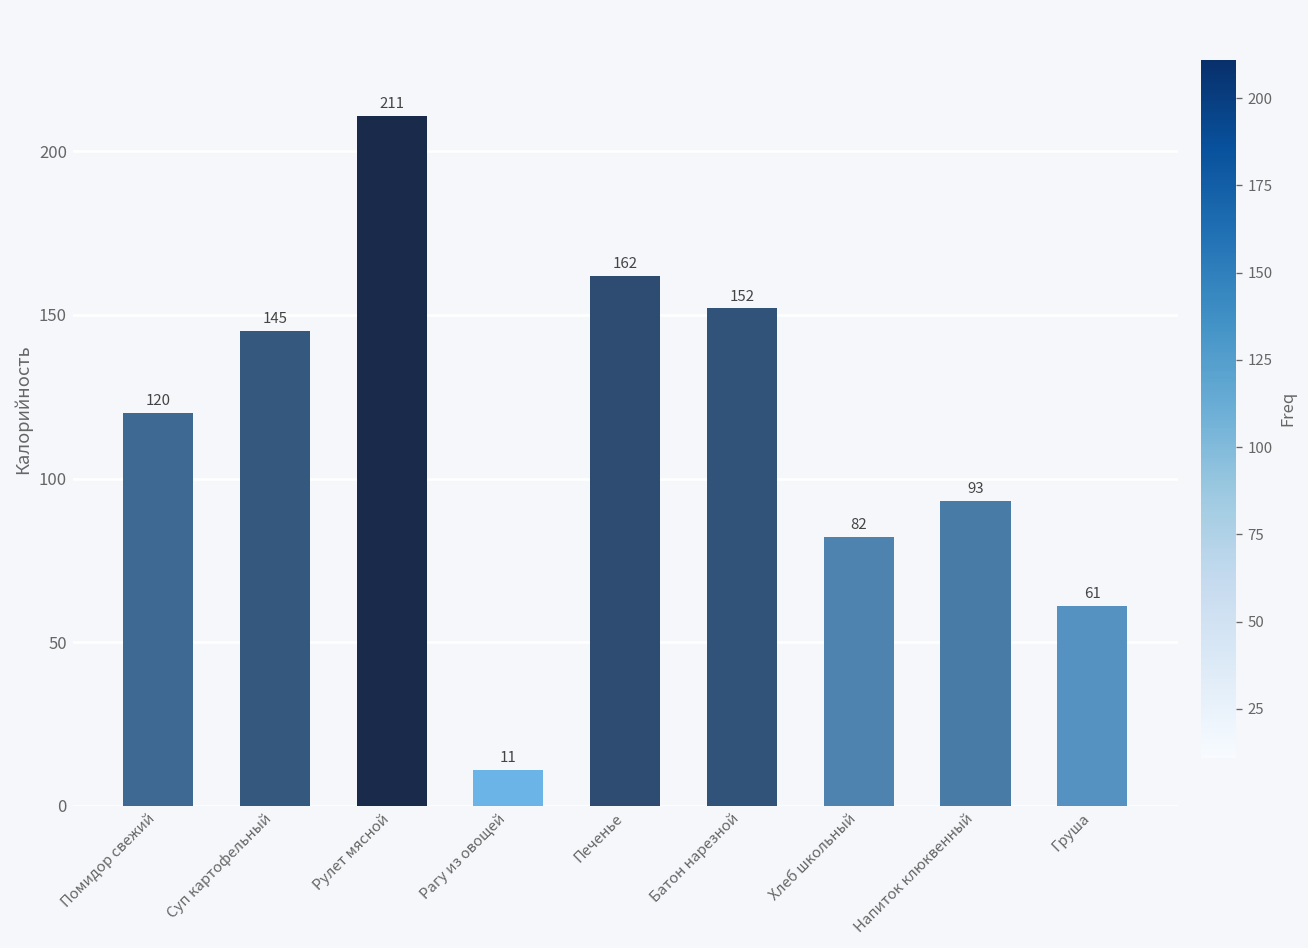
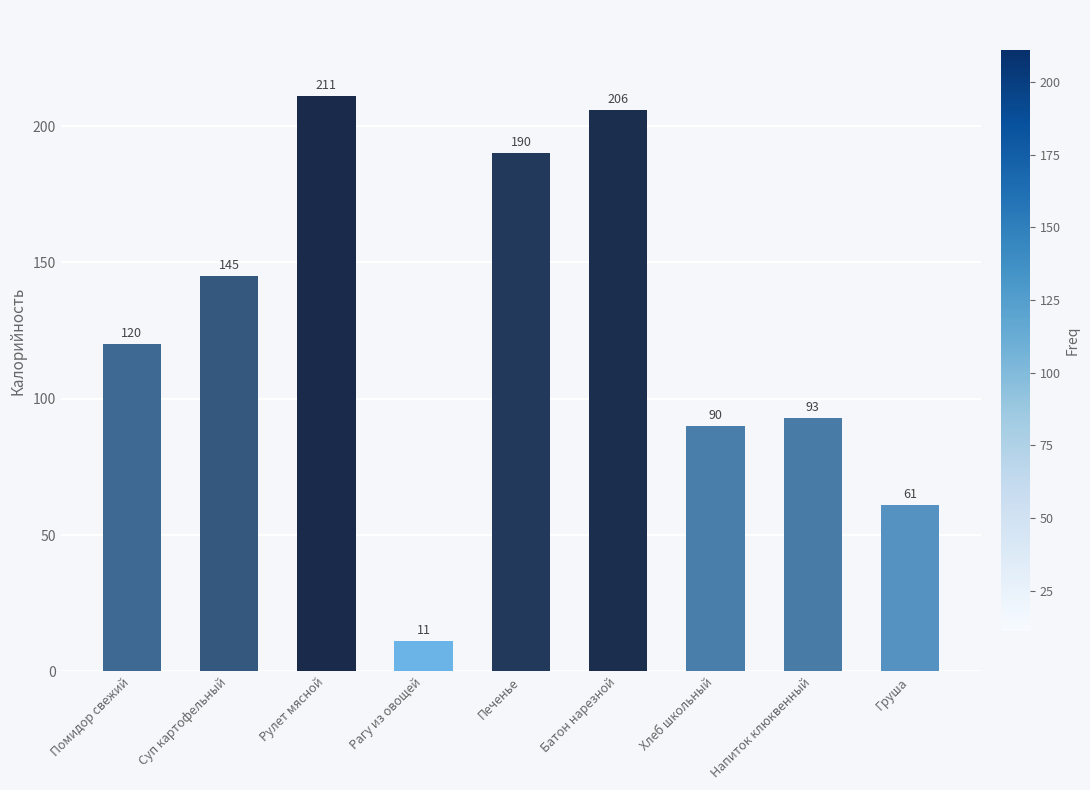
Печенье: 162 -> 190
Батон нарезной: 152 -> 206
Хлеб школьный: 82 -> 90
